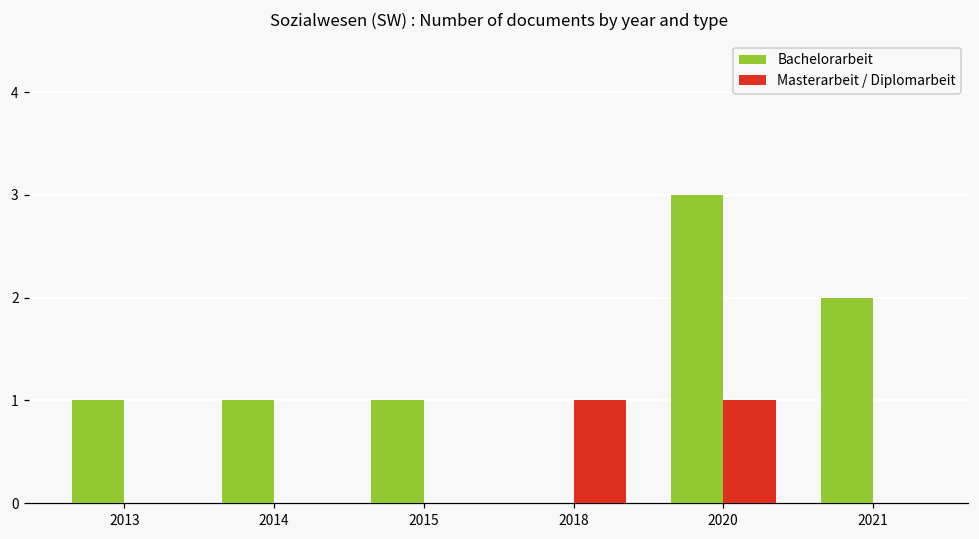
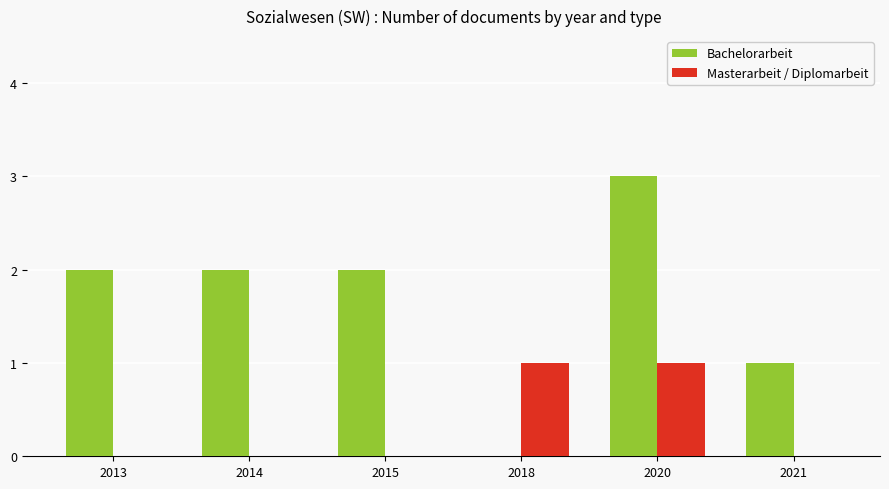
Bachelorarbeit, 2013: 1 -> 2
Bachelorarbeit, 2014: 1 -> 2
Bachelorarbeit, 2015: 1 -> 2
Bachelorarbeit, 2021: 2 -> 1
